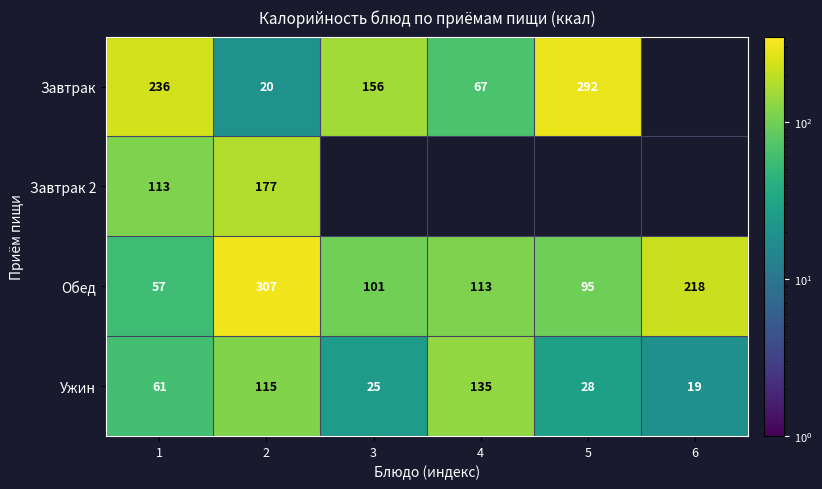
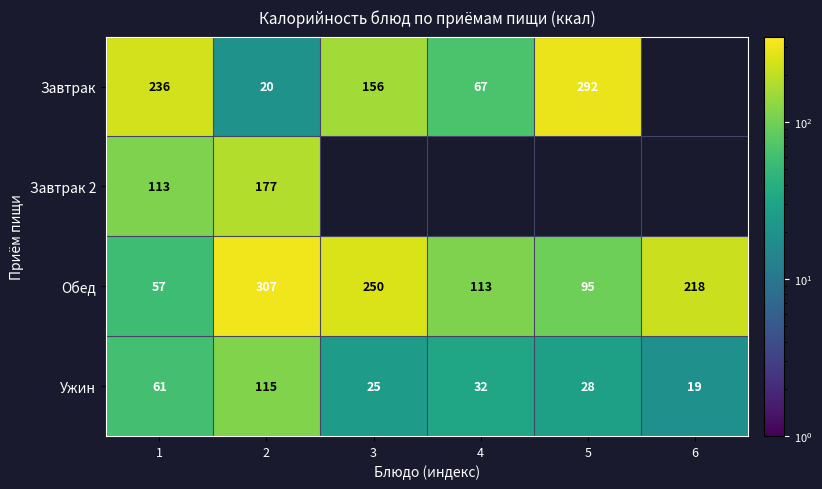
Обед, 3: 101 -> 250
Ужин, 4: 135 -> 32
